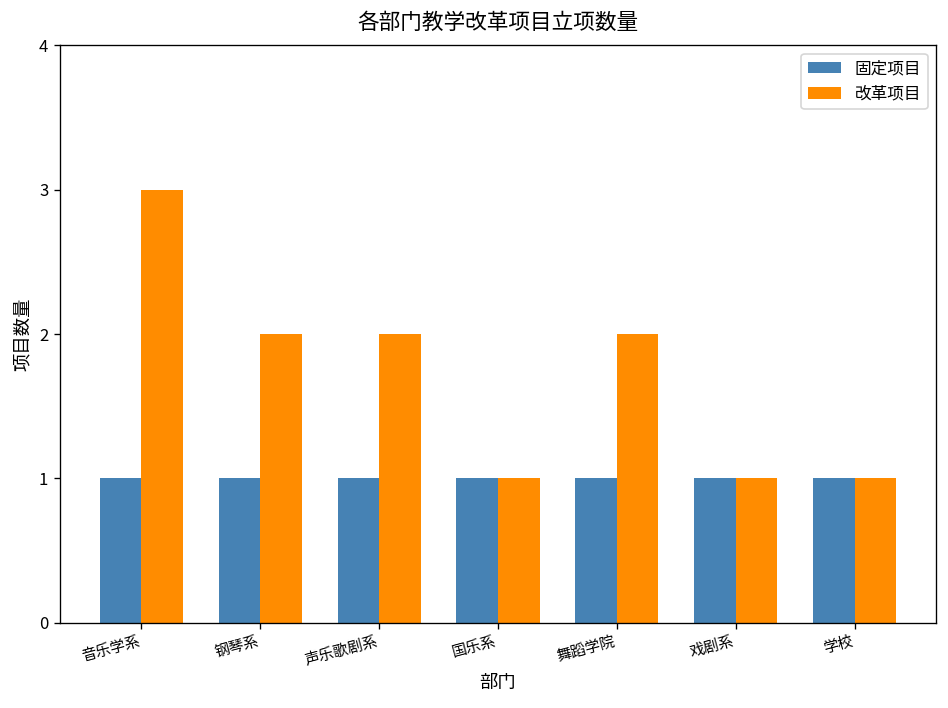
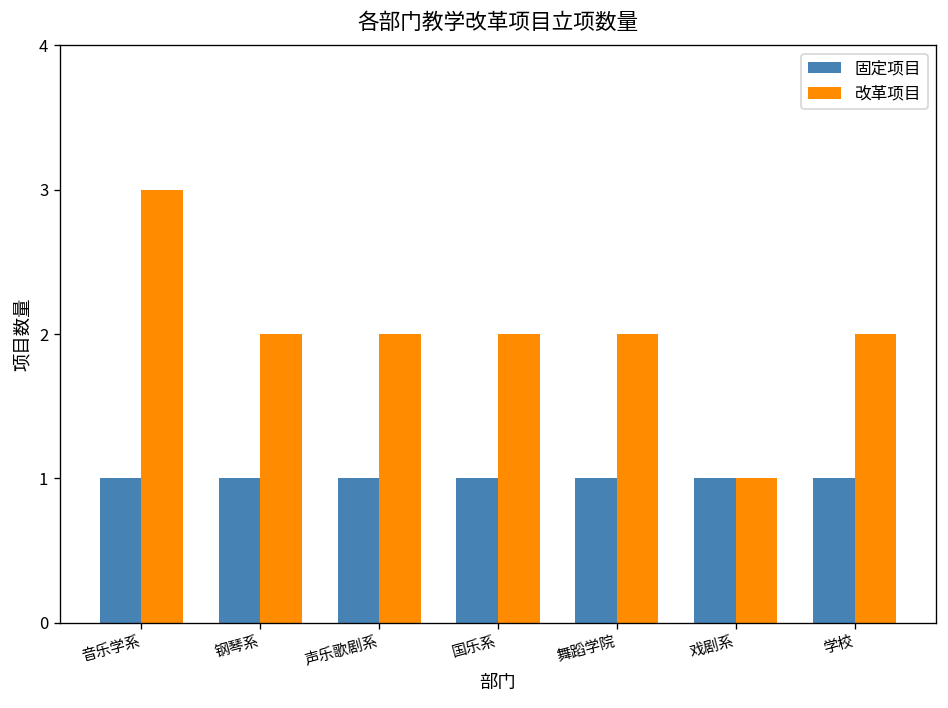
改革项目, 国乐系: 1 -> 2
改革项目, 学校: 1 -> 2
